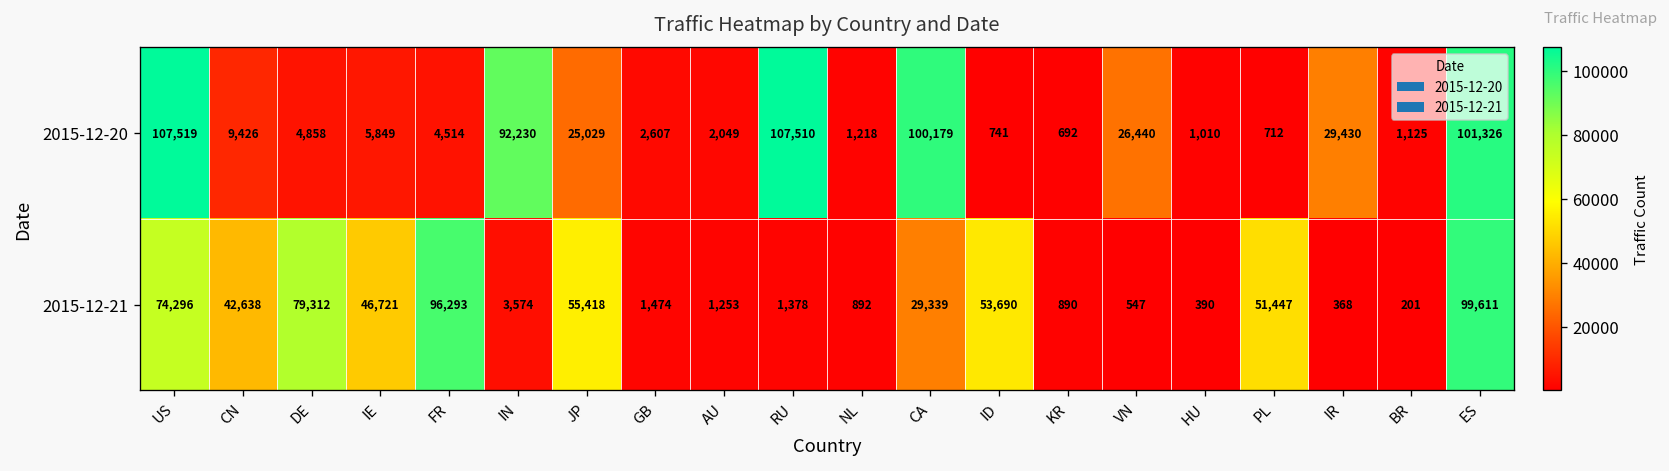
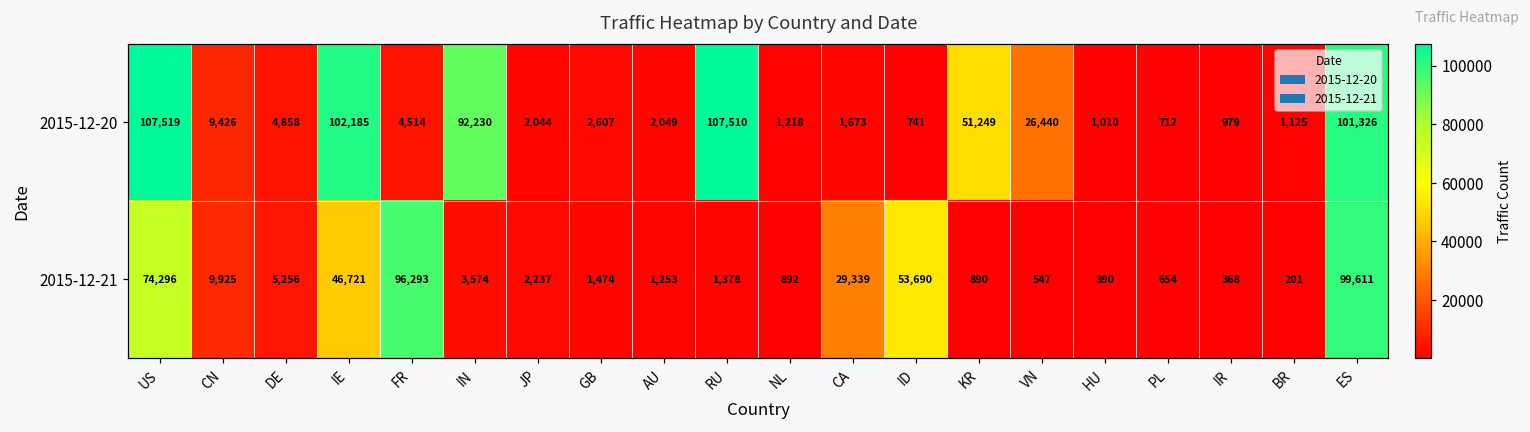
2015-12-20, IE: 5,849 -> 102,185
2015-12-20, JP: 25,029 -> 2,044
2015-12-20, CA: 100,179 -> 1,673
2015-12-20, KR: 692 -> 51,249
2015-12-20, IR: 29,430 -> 979
2015-12-21, CN: 42,638 -> 9,925
2015-12-21, DE: 79,312 -> 5,256
2015-12-21, JP: 55,418 -> 2,237
2015-12-21, PL: 51,447 -> 654
